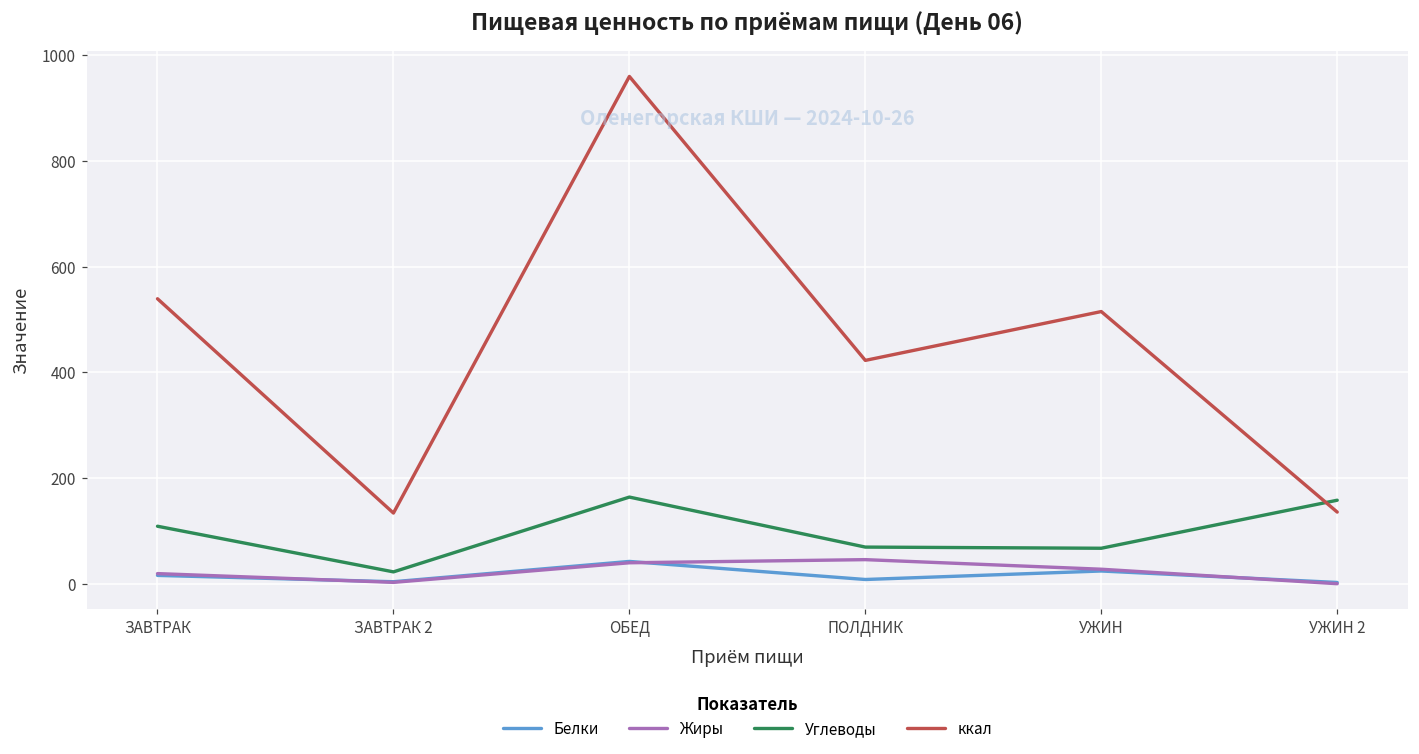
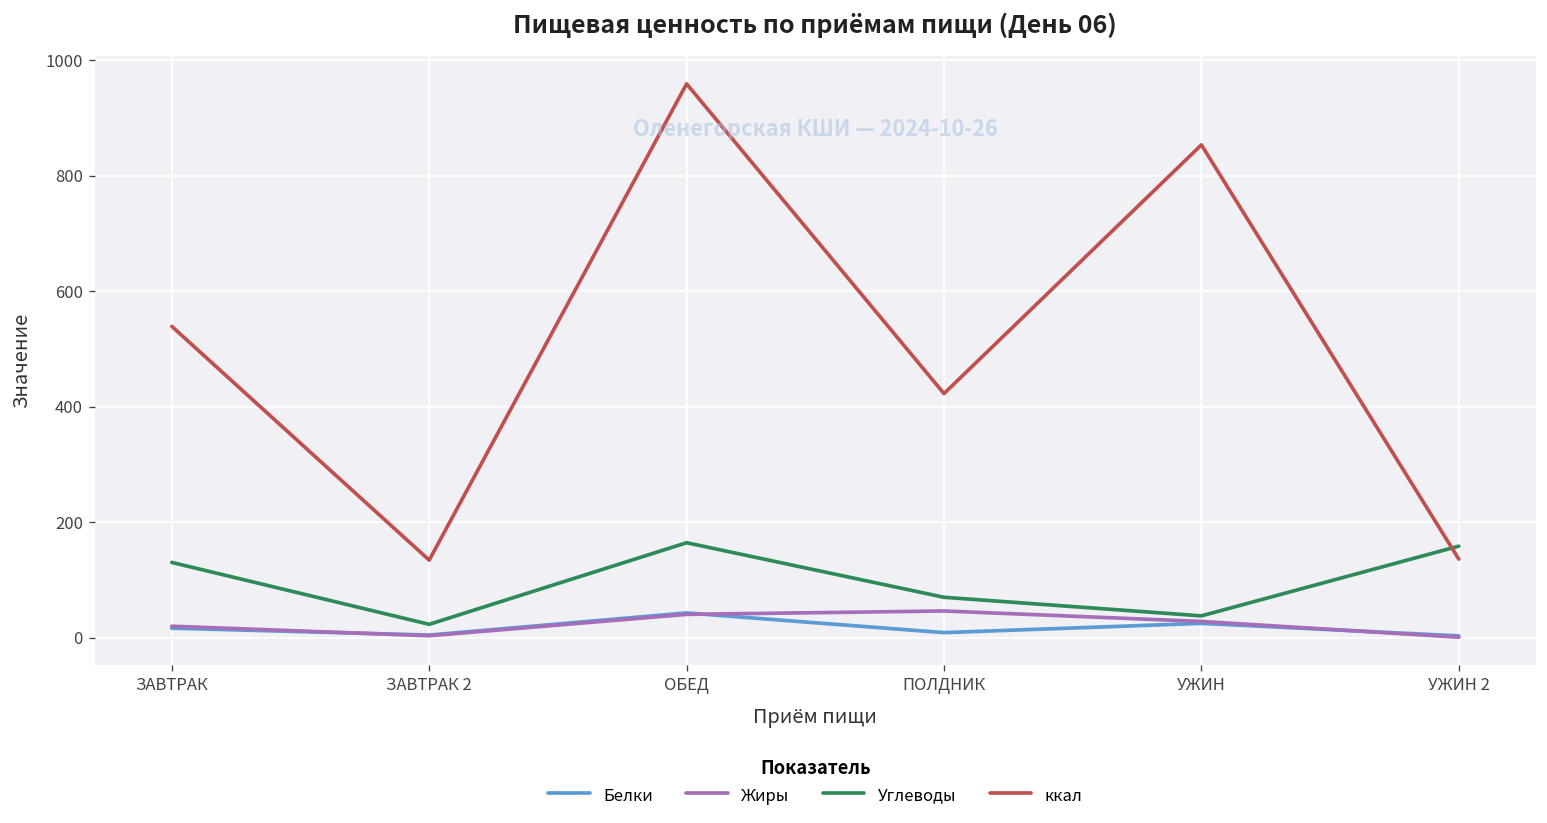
Углеводы, ЗАВТРАК: 110 -> 130
Углеводы, УЖИН: 70 -> 40
ккал, УЖИН: 520 -> 850
